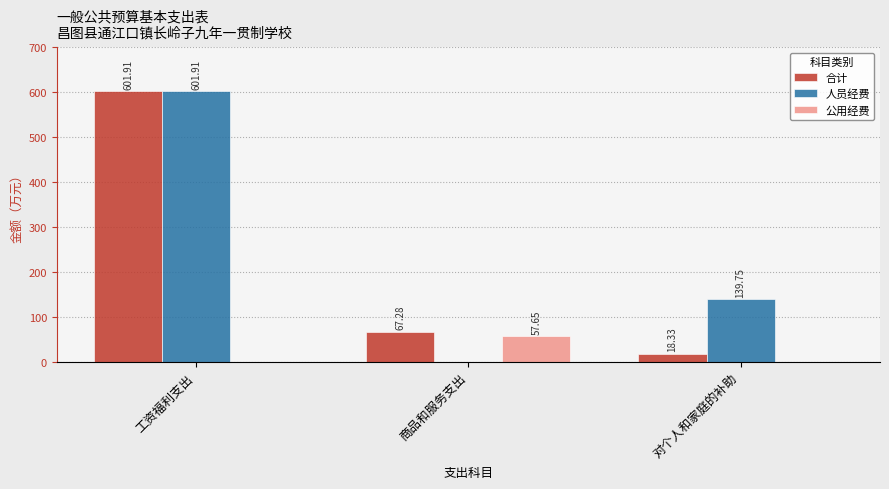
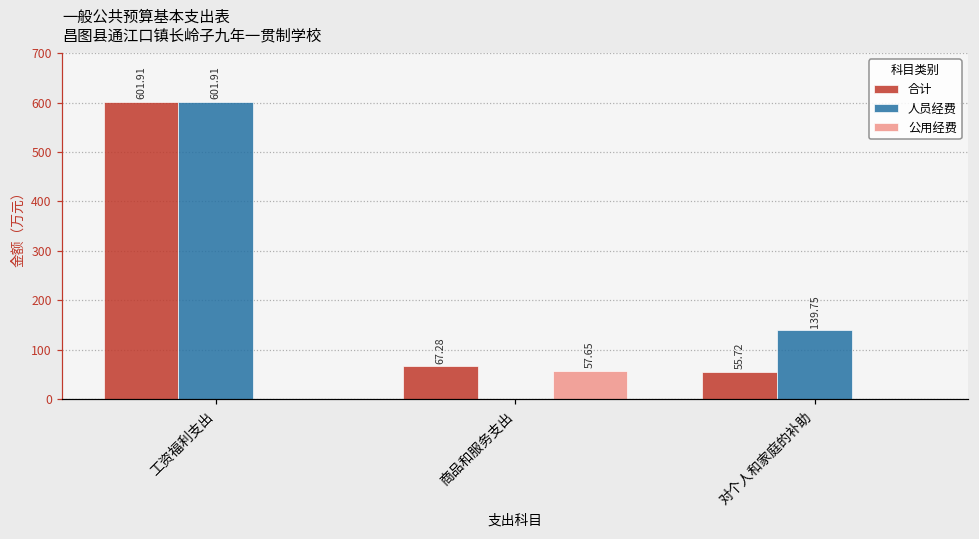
合计, 对个人和家庭的补助: 18.33 -> 55.72
